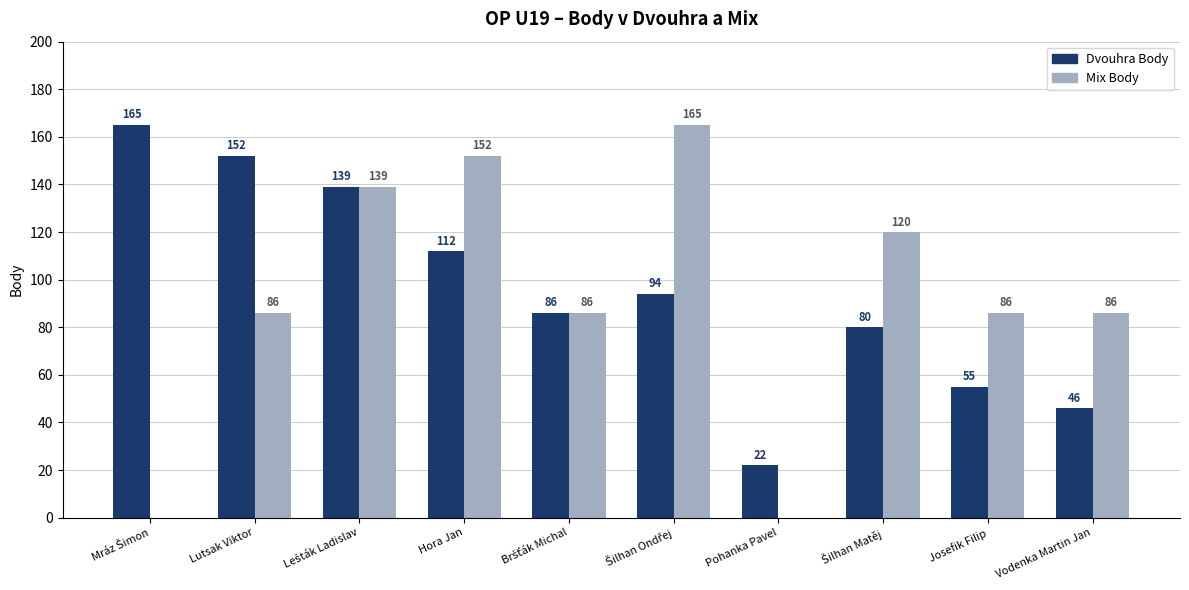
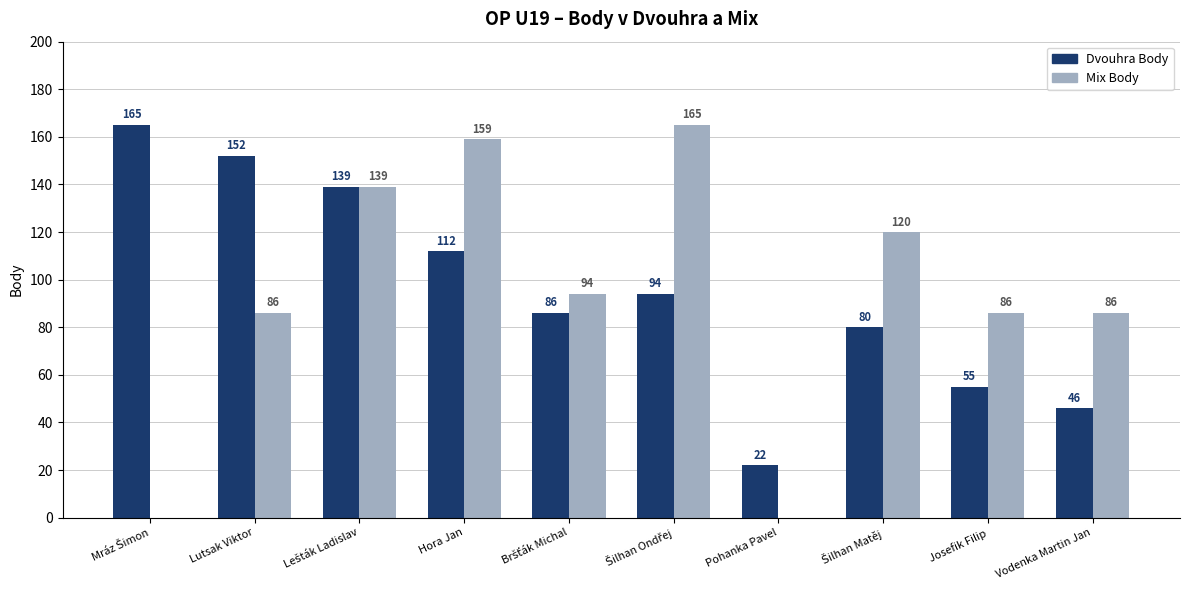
Mix Body, Hora Jan: 152 -> 159
Mix Body, Bršťák Michal: 86 -> 94
